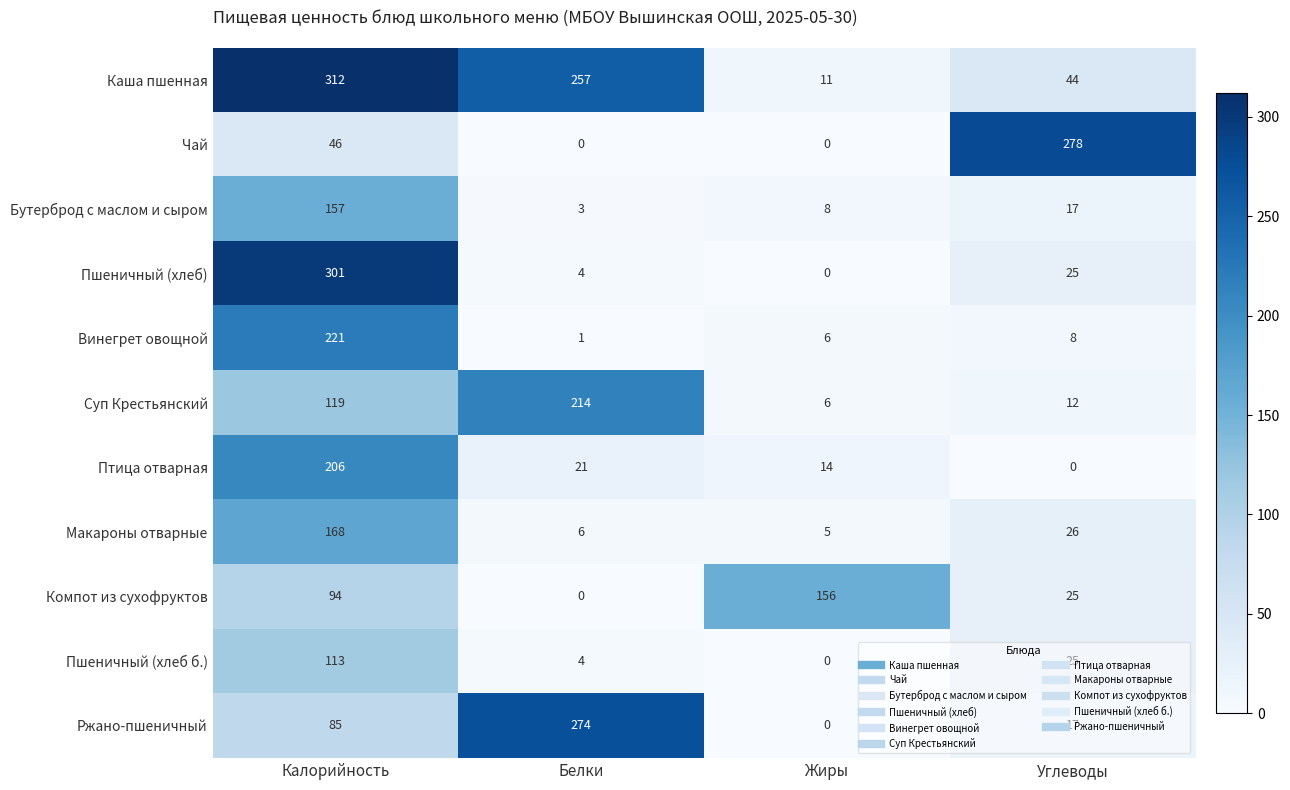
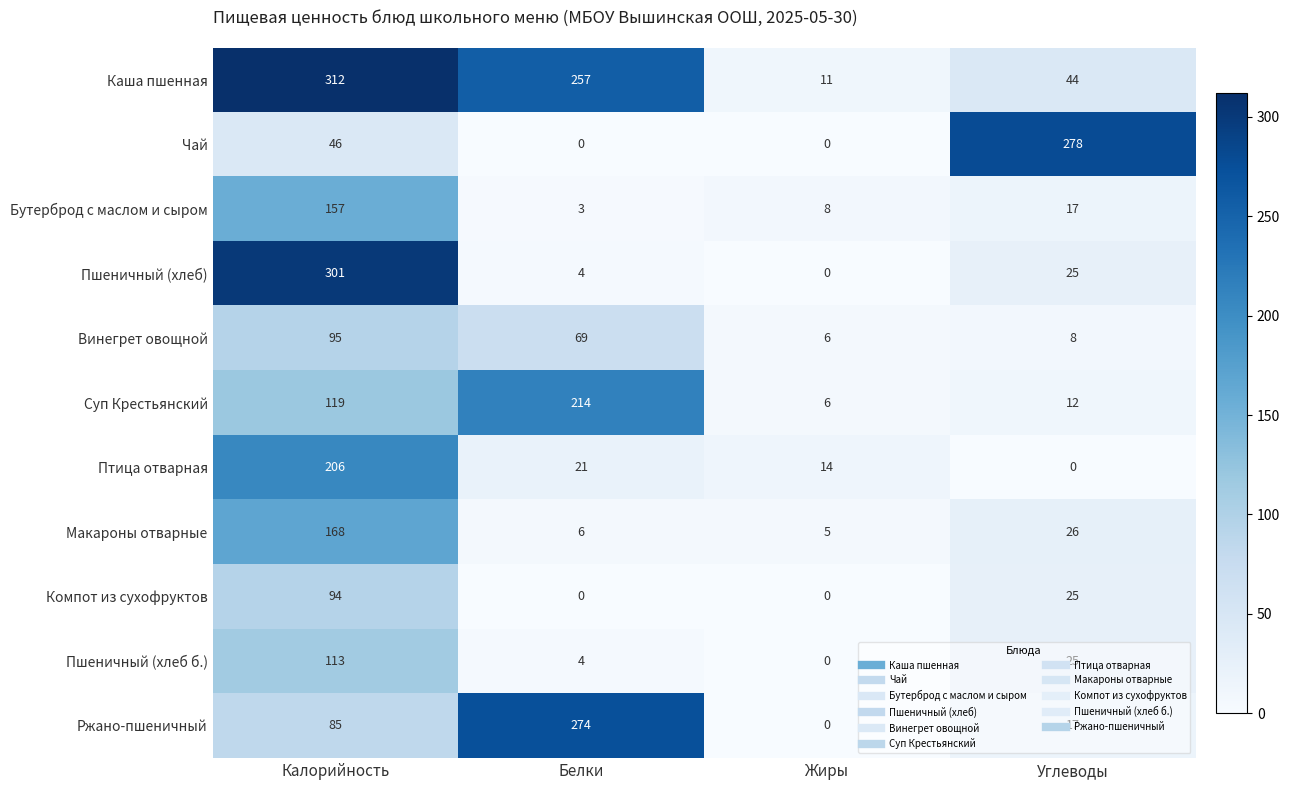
Винегрет овощной, Калорийность: 221 -> 95
Винегрет овощной, Белки: 1 -> 69
Компот из сухофруктов, Жиры: 156 -> 0
